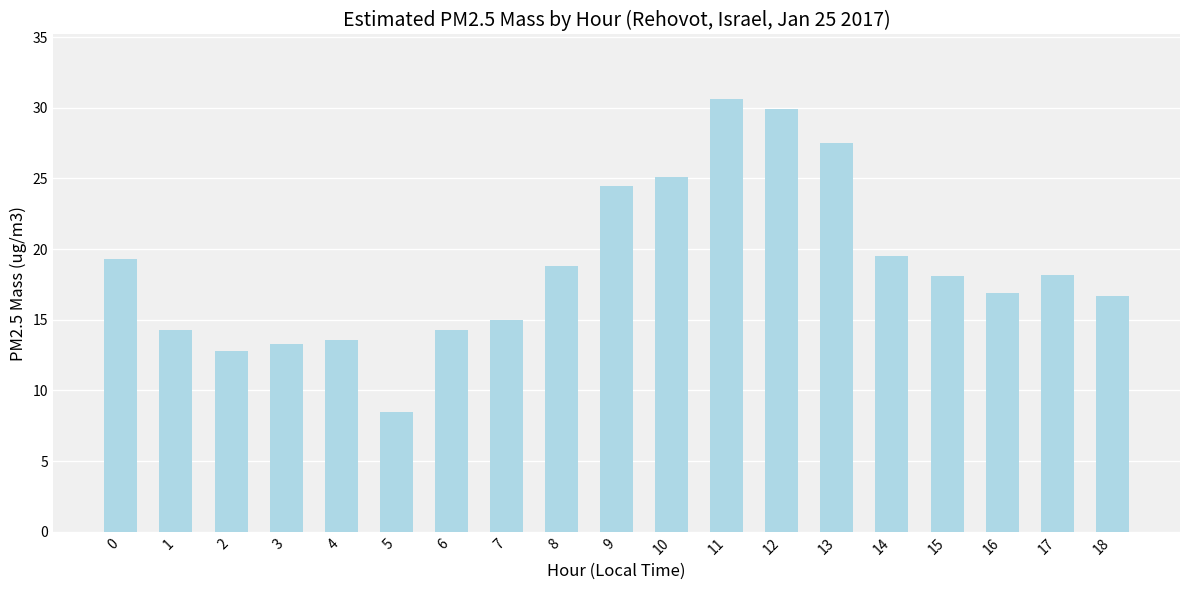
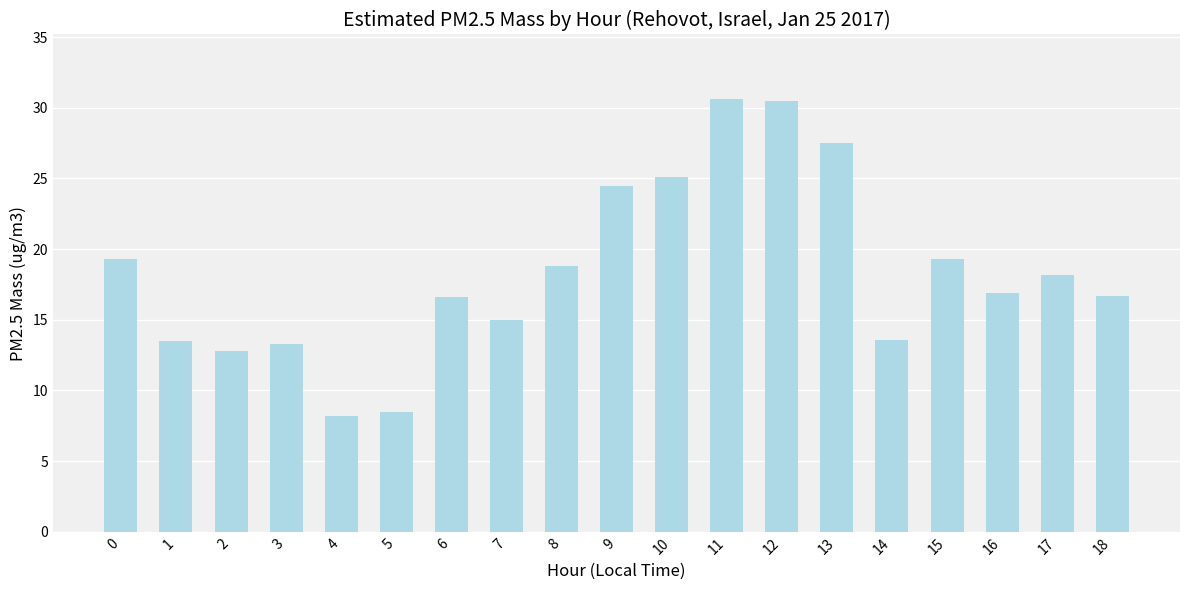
1: 14.3 -> 13.5
4: 13.6 -> 8.2
6: 14.3 -> 16.6
12: 29.9 -> 30.5
14: 19.5 -> 13.6
15: 18.1 -> 19.3
